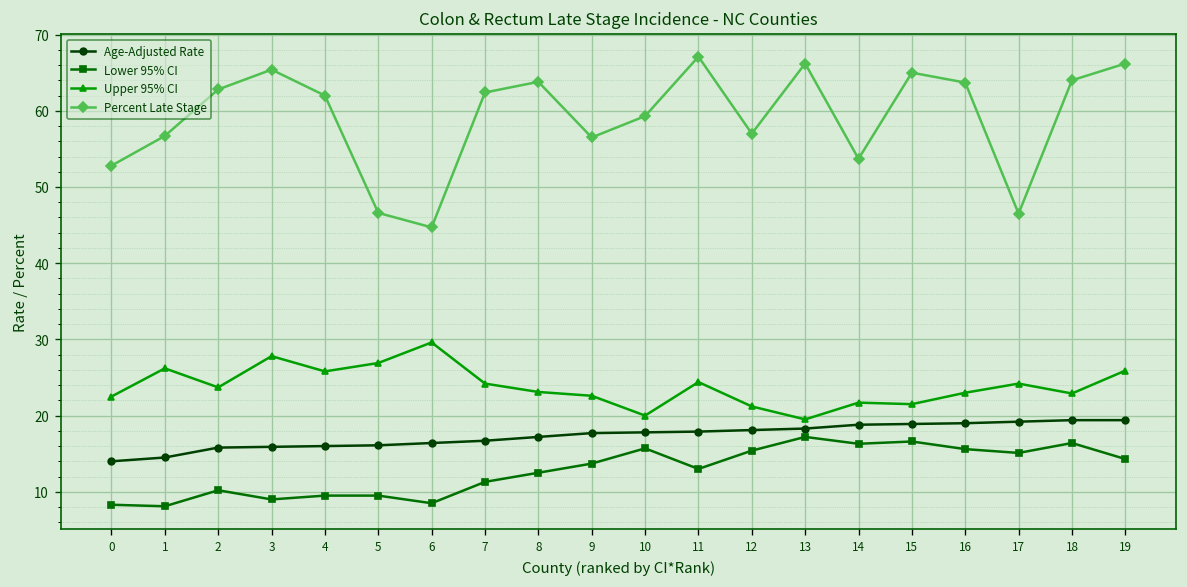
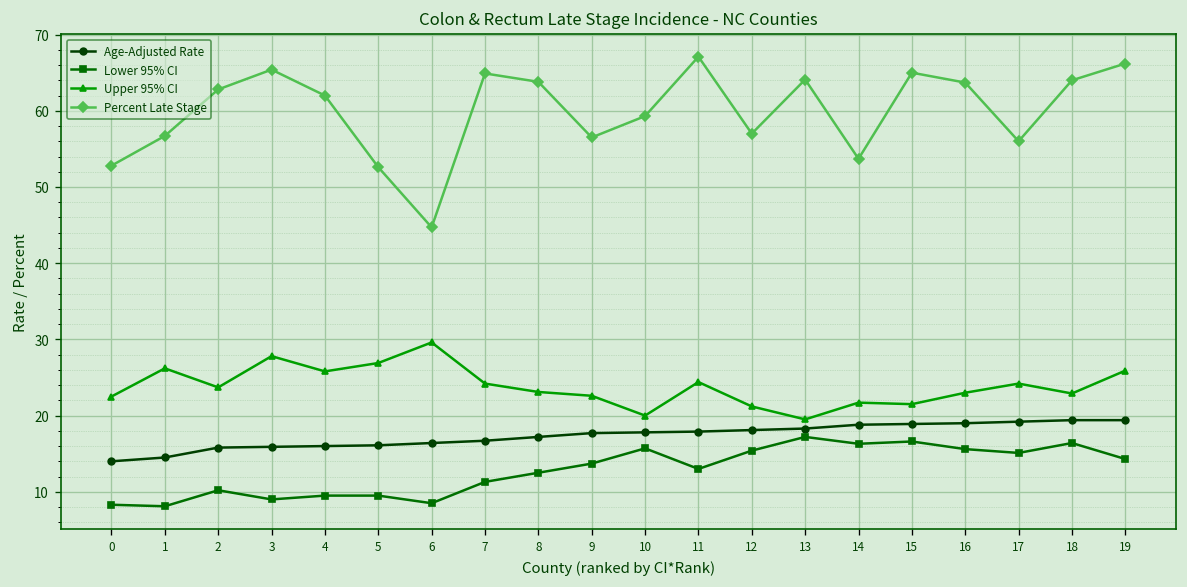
Percent Late Stage, 5: 47 -> 53
Percent Late Stage, 7: 62 -> 65
Percent Late Stage, 13: 66 -> 64
Percent Late Stage, 17: 47 -> 56
